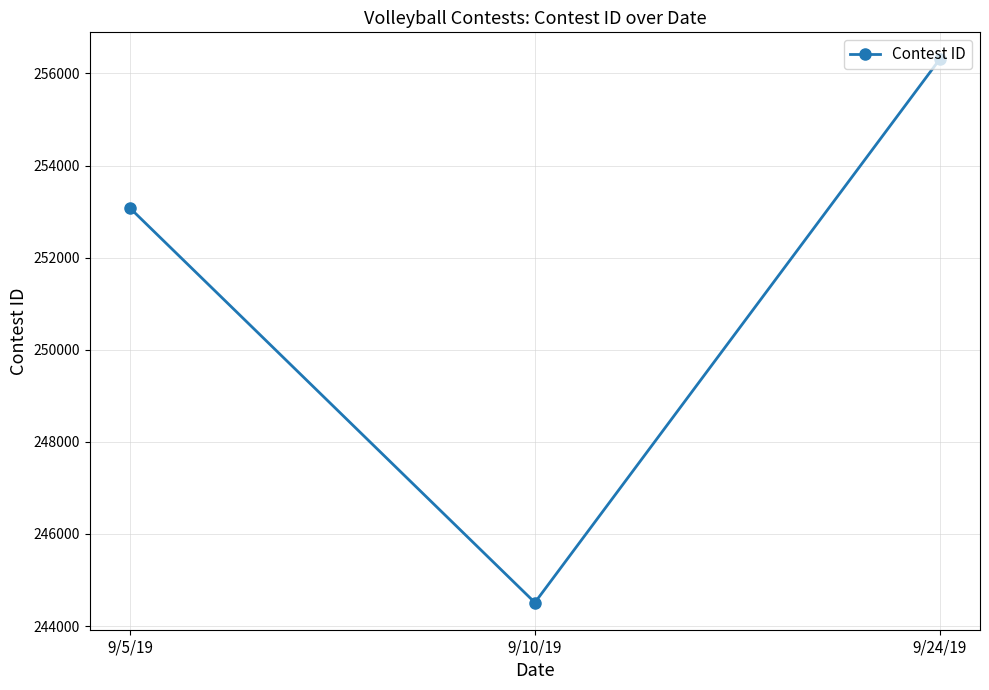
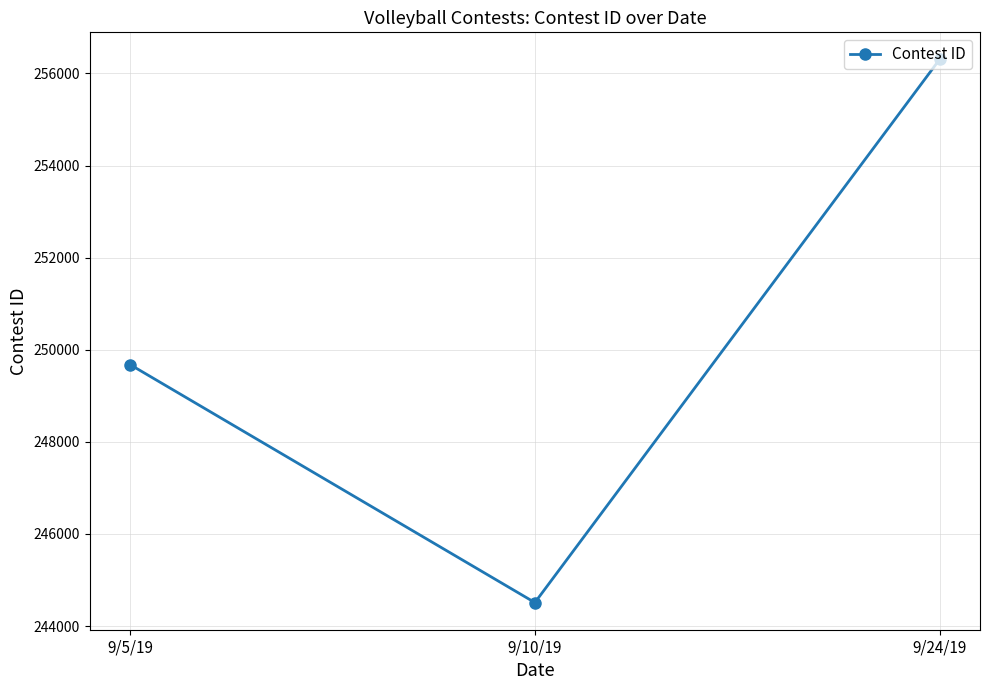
9/5/19: 253100 -> 249700
